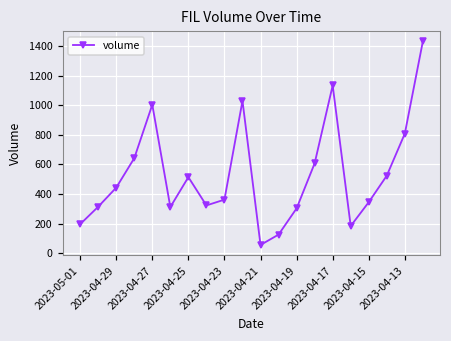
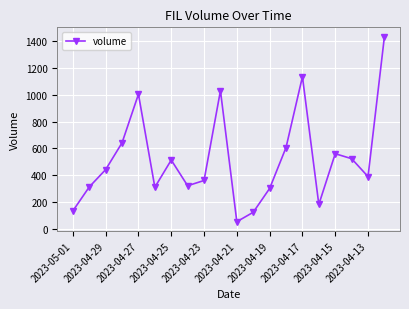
2023-05-01: 200 -> 140
2023-04-15: 350 -> 560
2023-04-13: 810 -> 390
